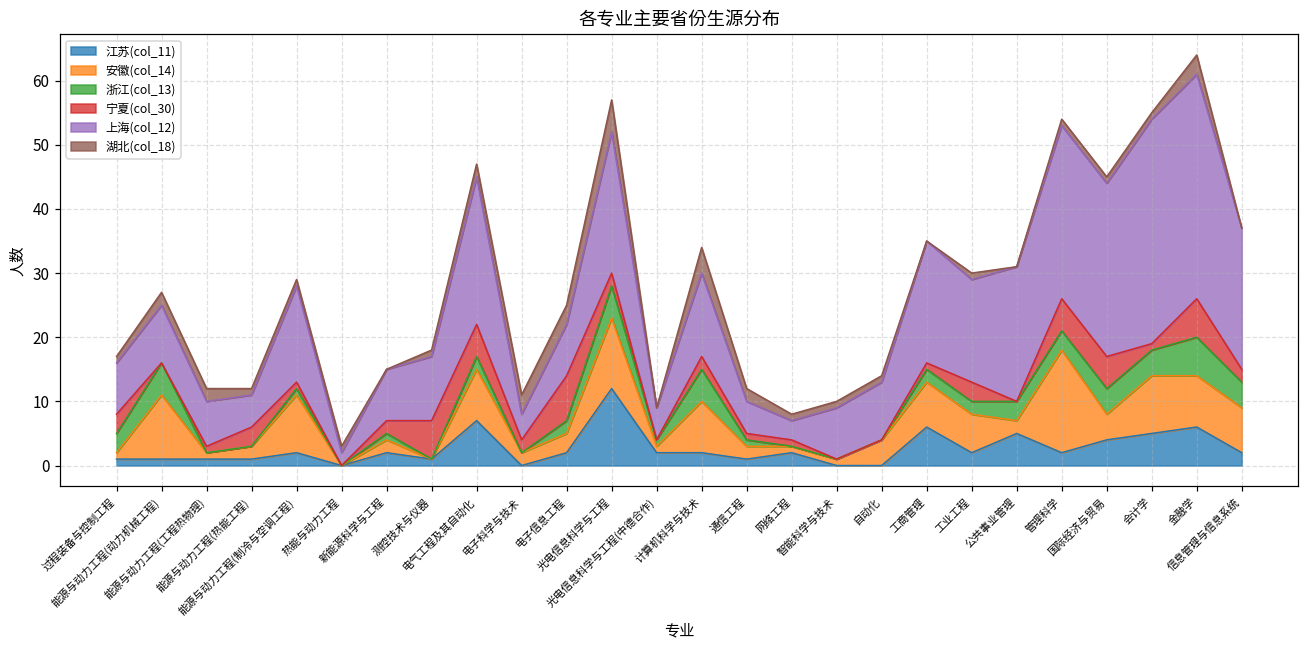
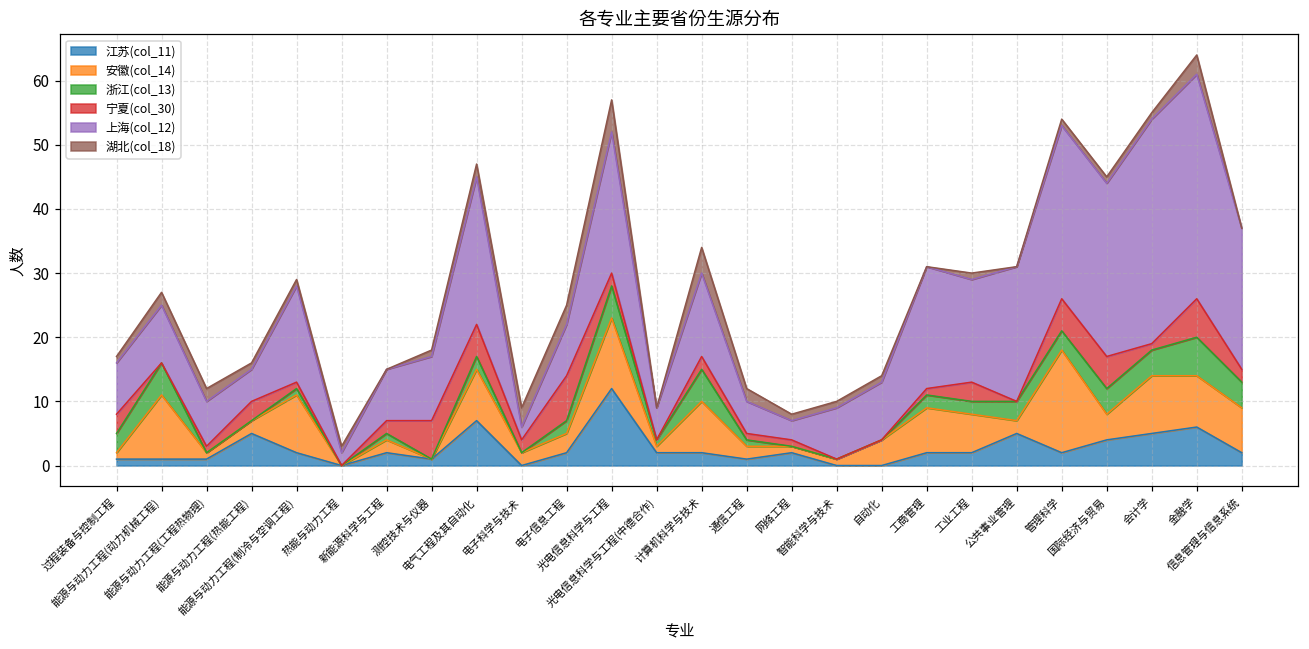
江苏(col_11), 能源与动力工程(热能工程): 1 -> 5
上海(col_12), 电子科学与技术: 4 -> 2
江苏(col_11), 工商管理: 6 -> 2
